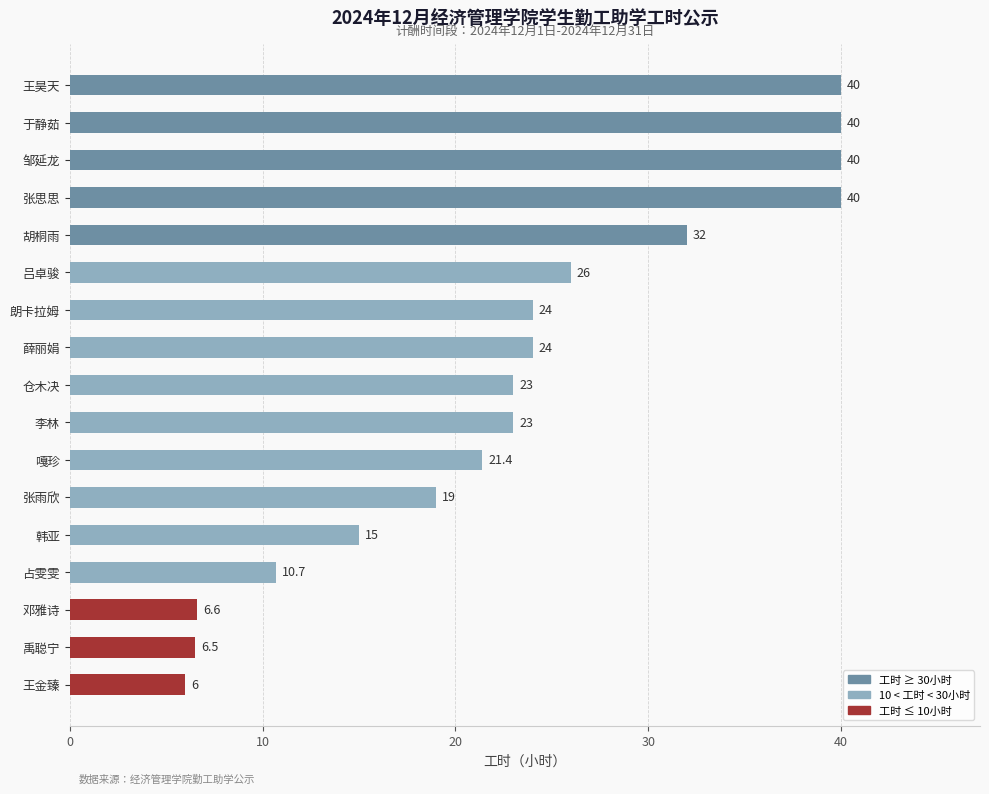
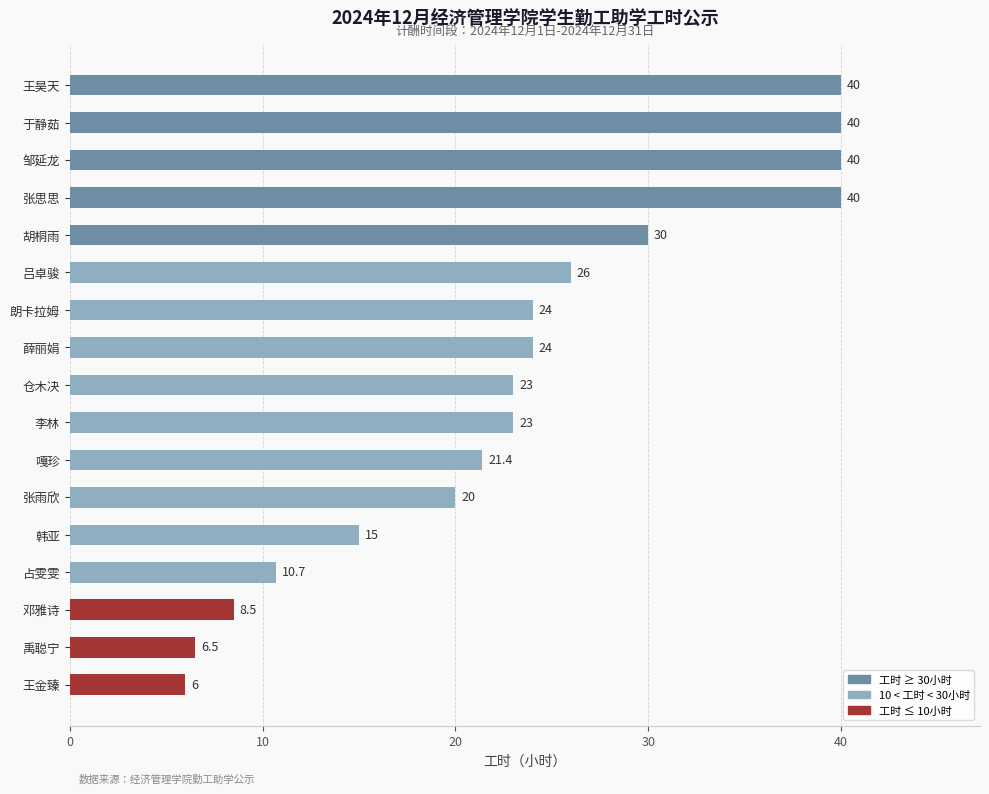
胡桐雨: 32 -> 30
张雨欣: 19 -> 20
邓雅诗: 6.6 -> 8.5
